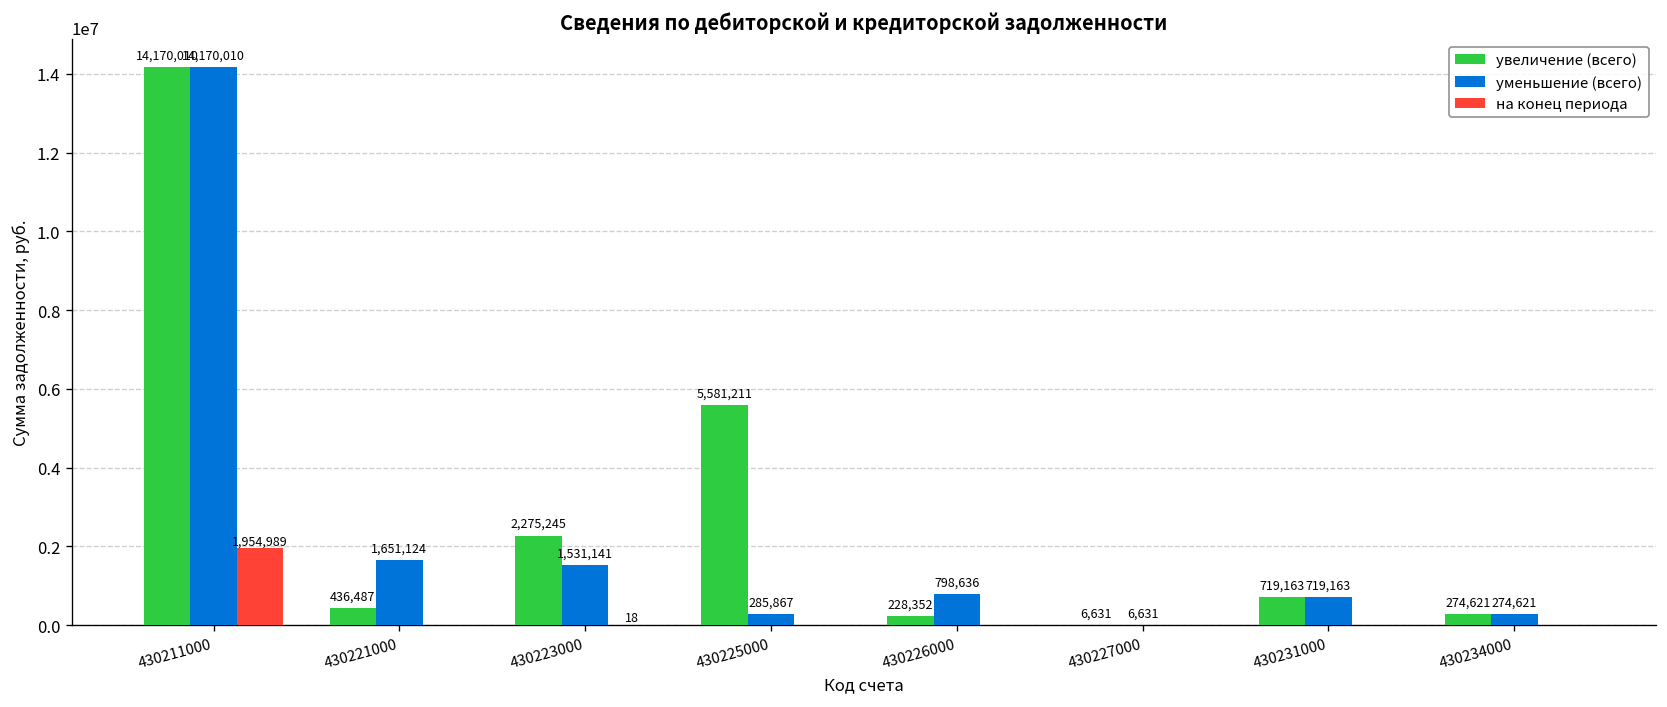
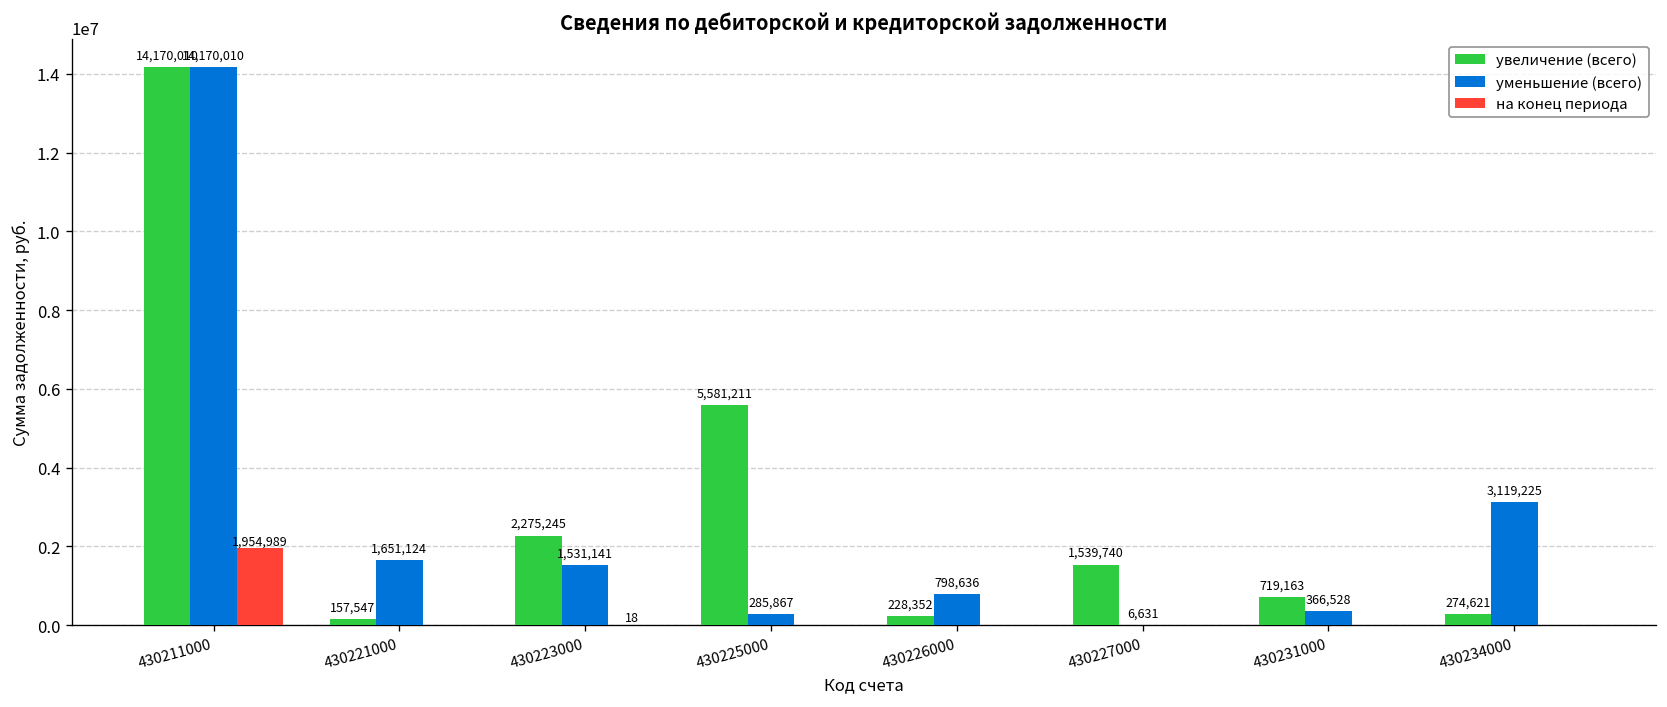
увеличение (всего), 430221000: 436,487 -> 157,547
увеличение (всего), 430227000: 6,631 -> 1,539,740
уменьшение (всего), 430231000: 719,163 -> 366,528
уменьшение (всего), 430234000: 274,621 -> 3,119,225
